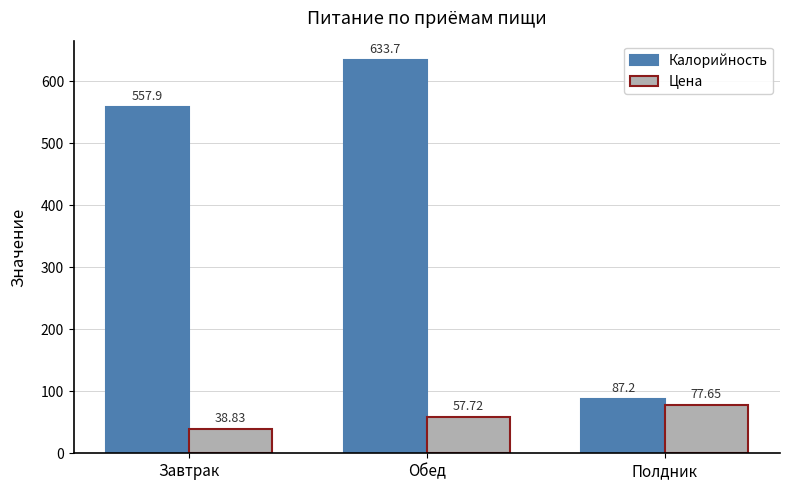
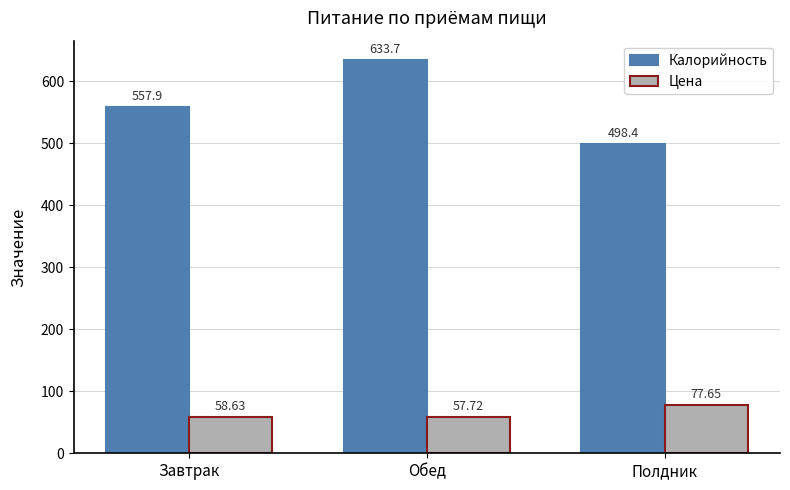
Цена, Завтрак: 38.83 -> 58.63
Калорийность, Полдник: 87.2 -> 498.4
